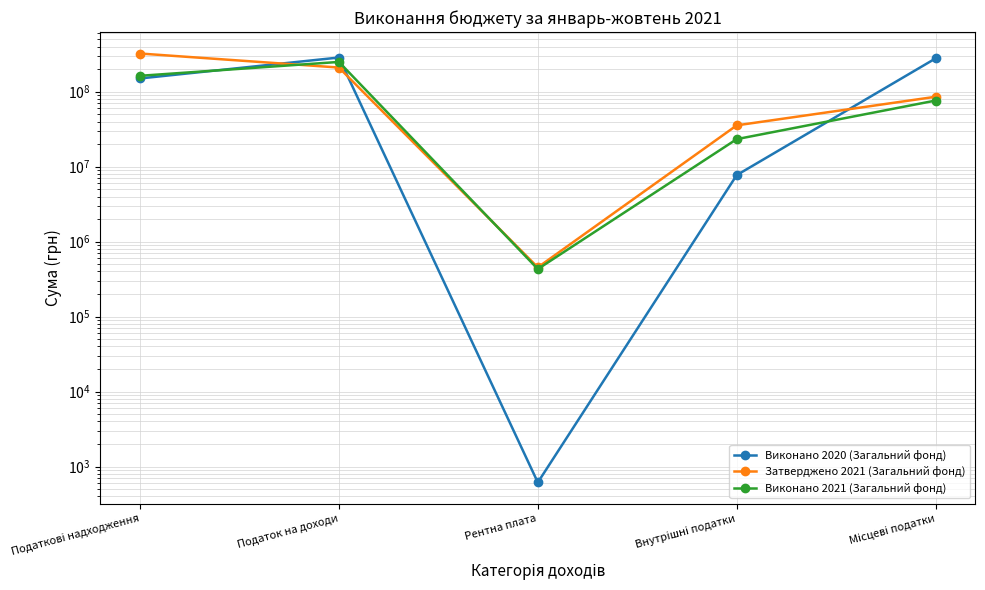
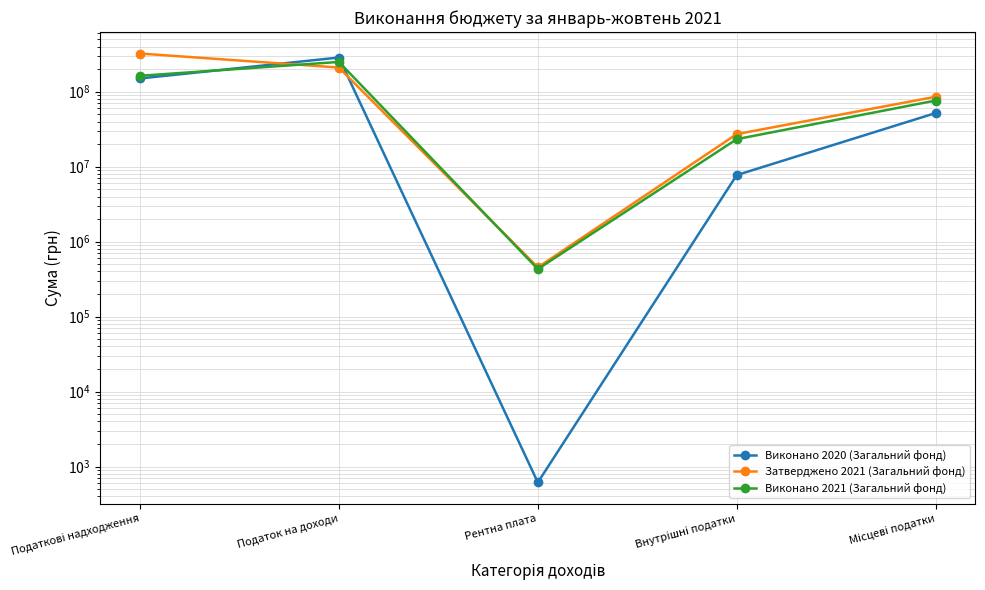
Затверджено 2021 (Загальний фонд), Внутрішні податки: 40000000 -> 27000000
Виконано 2020 (Загальний фонд), Місцеві податки: 280000000 -> 50000000
